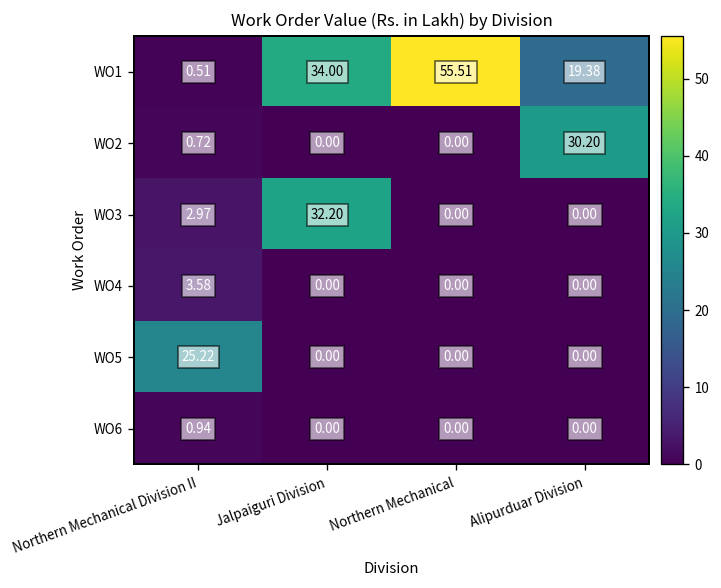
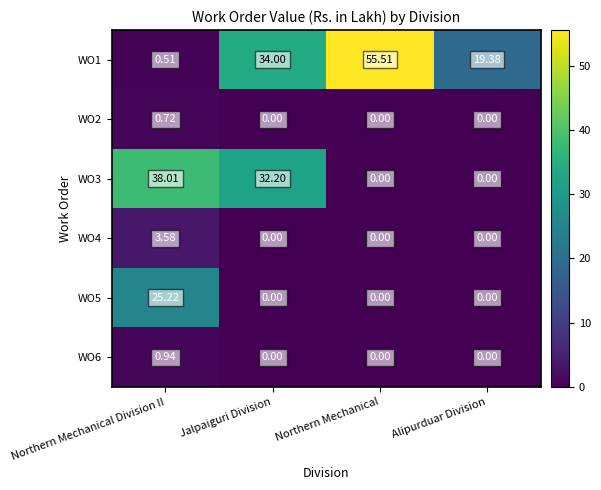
WO2, Alipurduar Division: 30.20 -> 0.00
WO3, Northern Mechanical Division II: 2.97 -> 38.01
